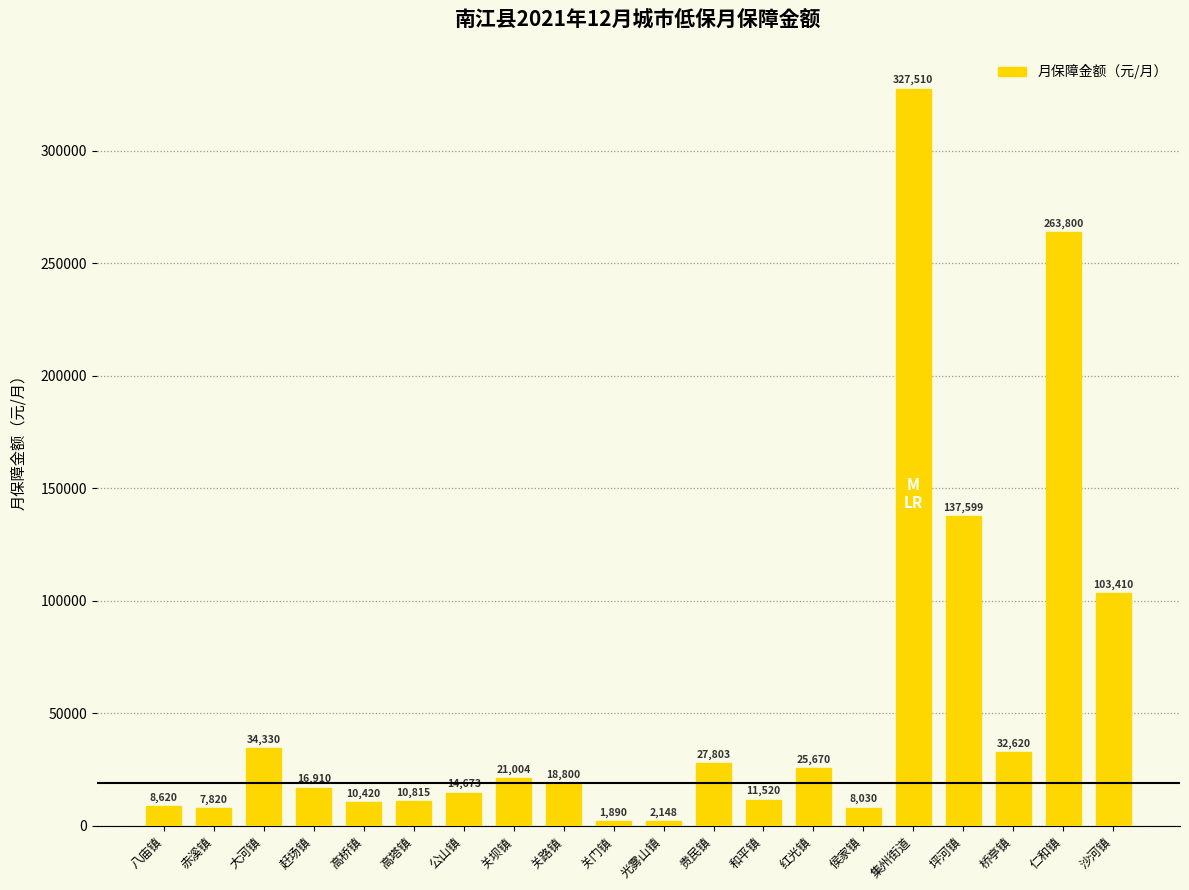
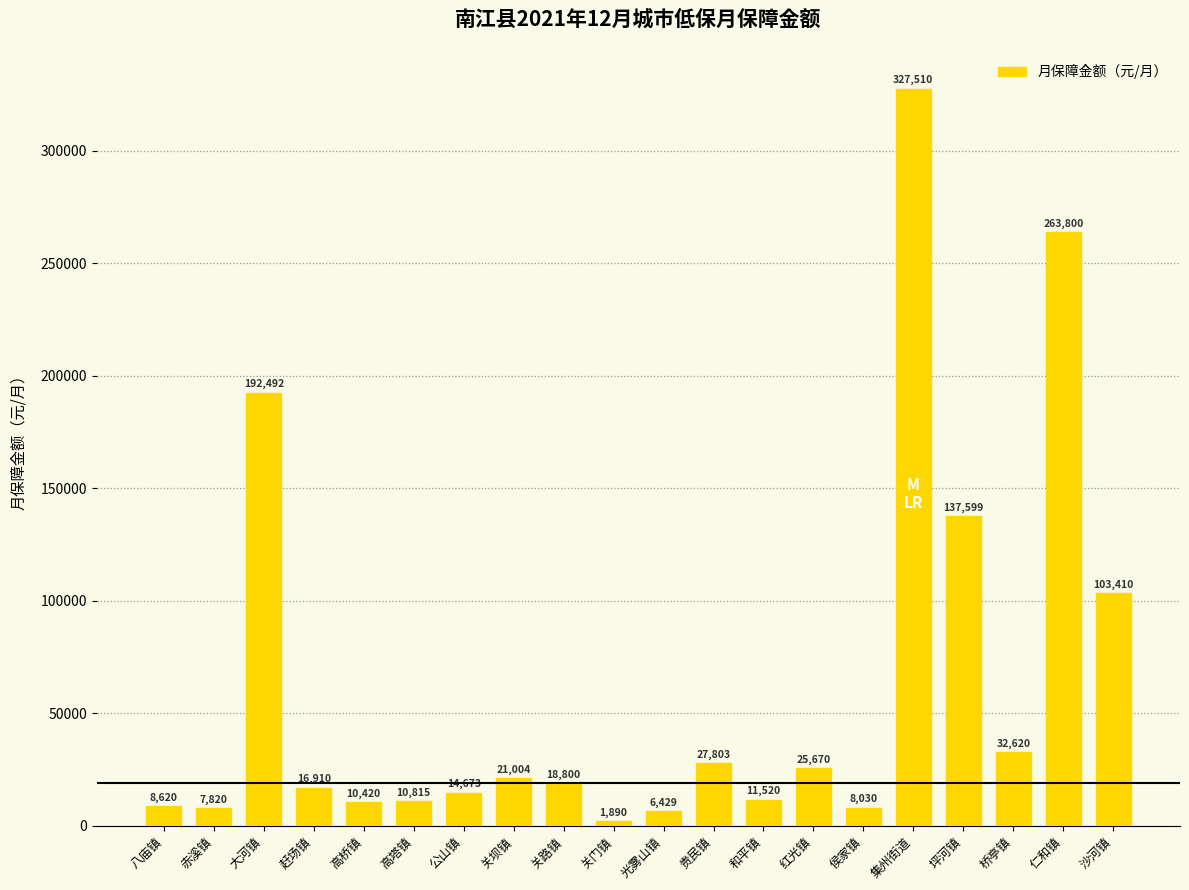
大河镇: 34,330 -> 192,492
光雾山镇: 2,148 -> 6,429
